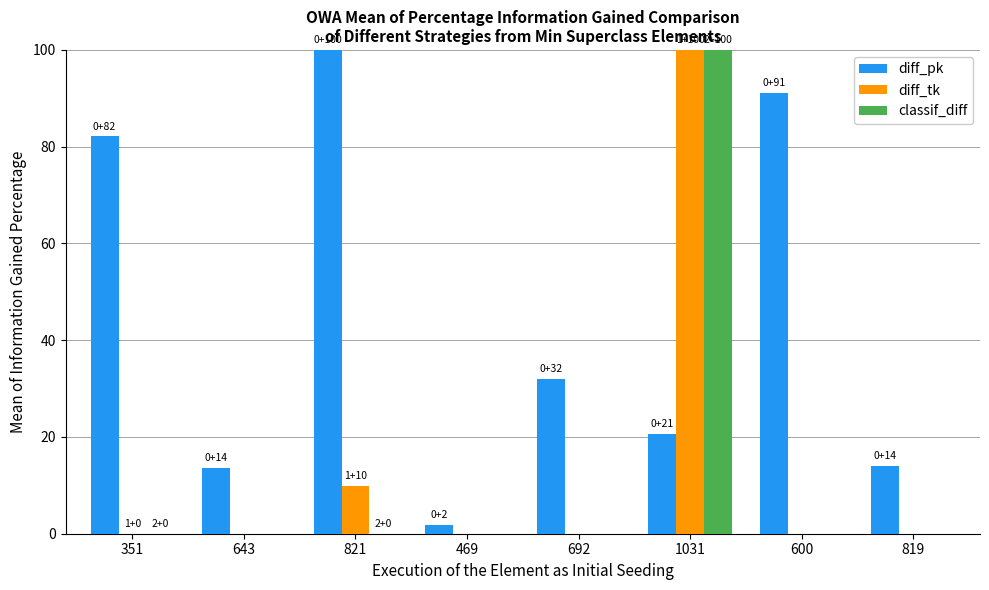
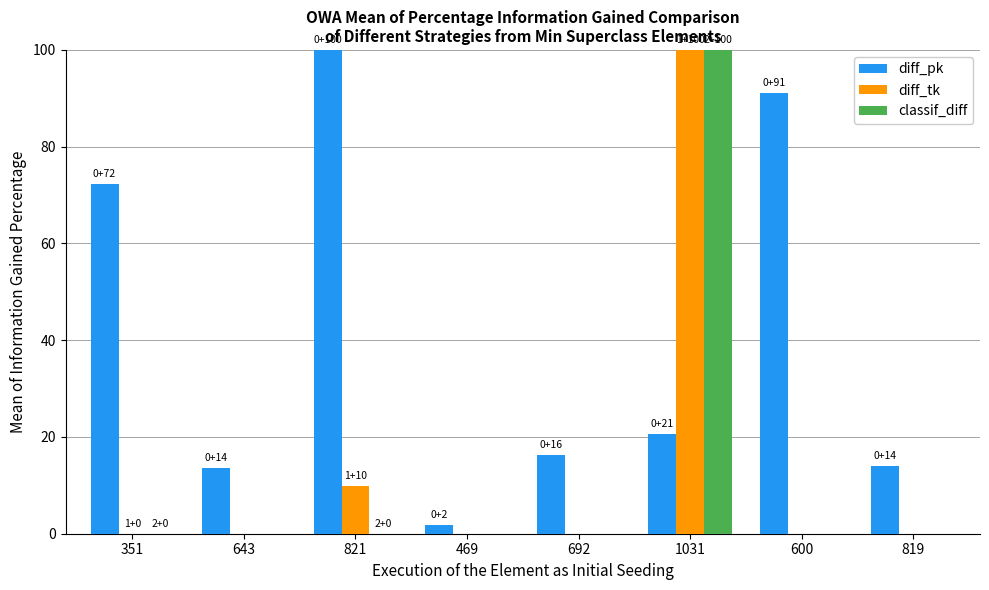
diff_pk, 351: +82 -> +72
diff_pk, 692: +32 -> +16
